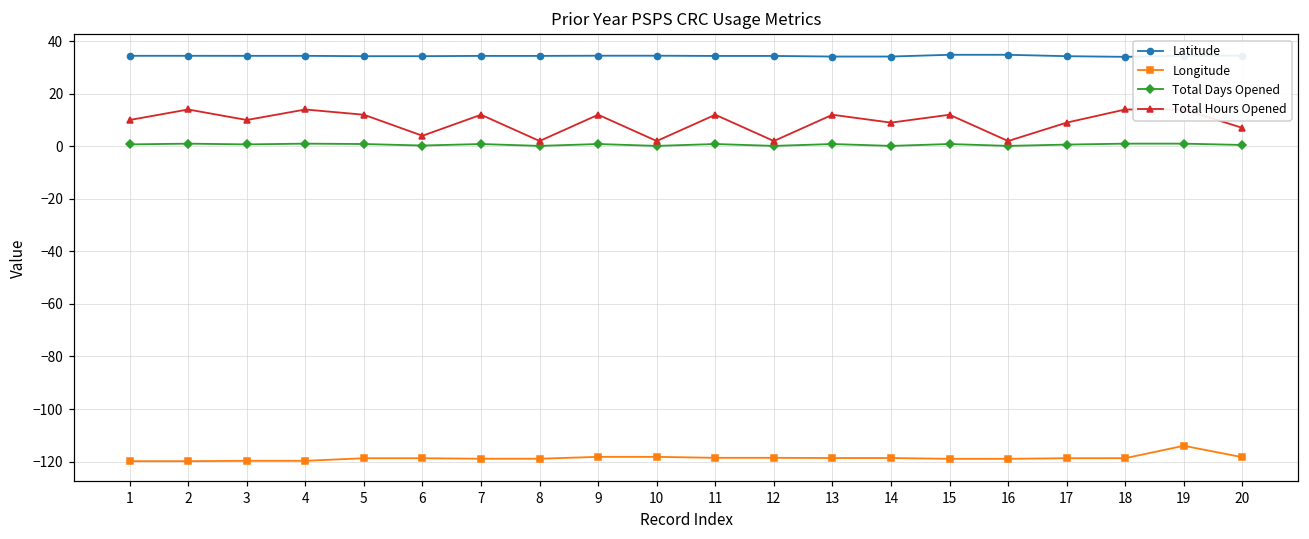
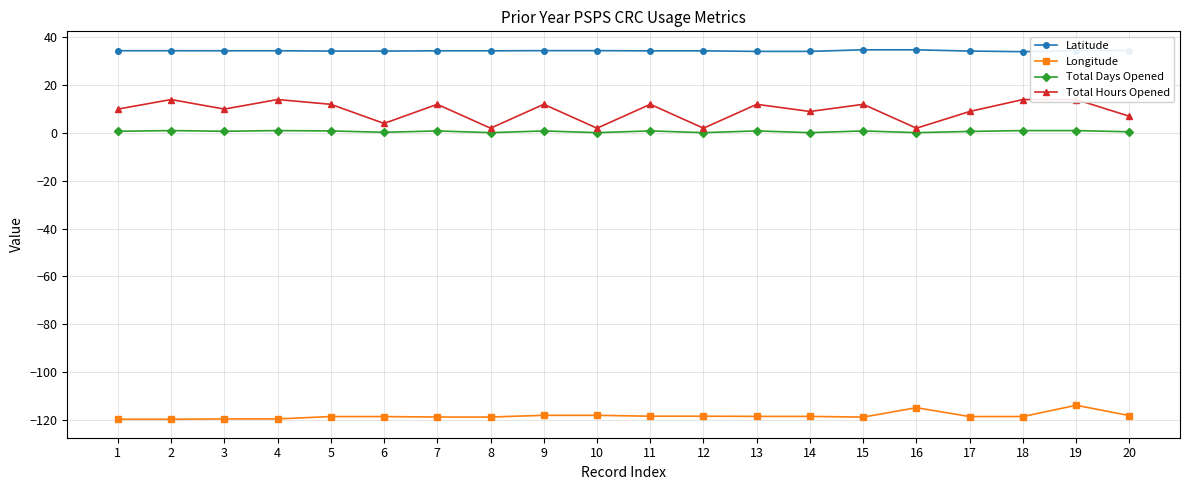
Longitude, 16: -119 -> -115
